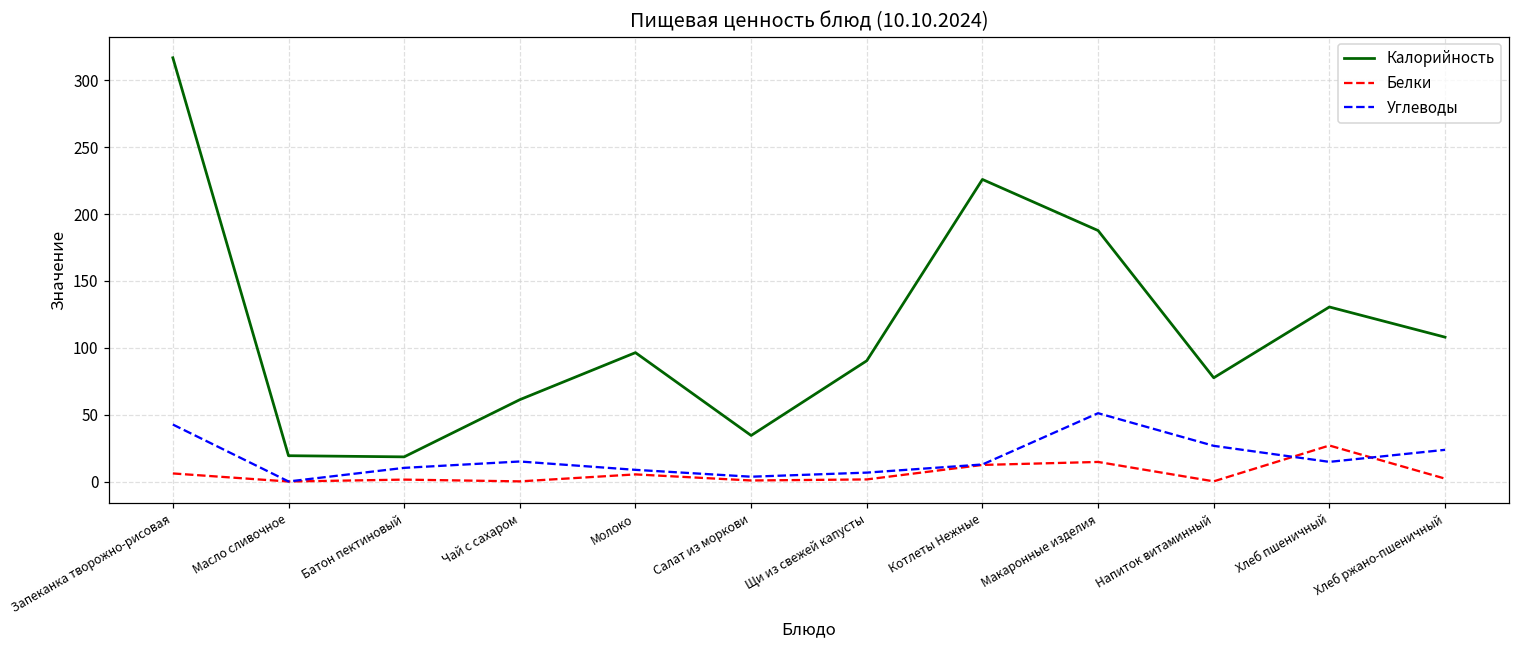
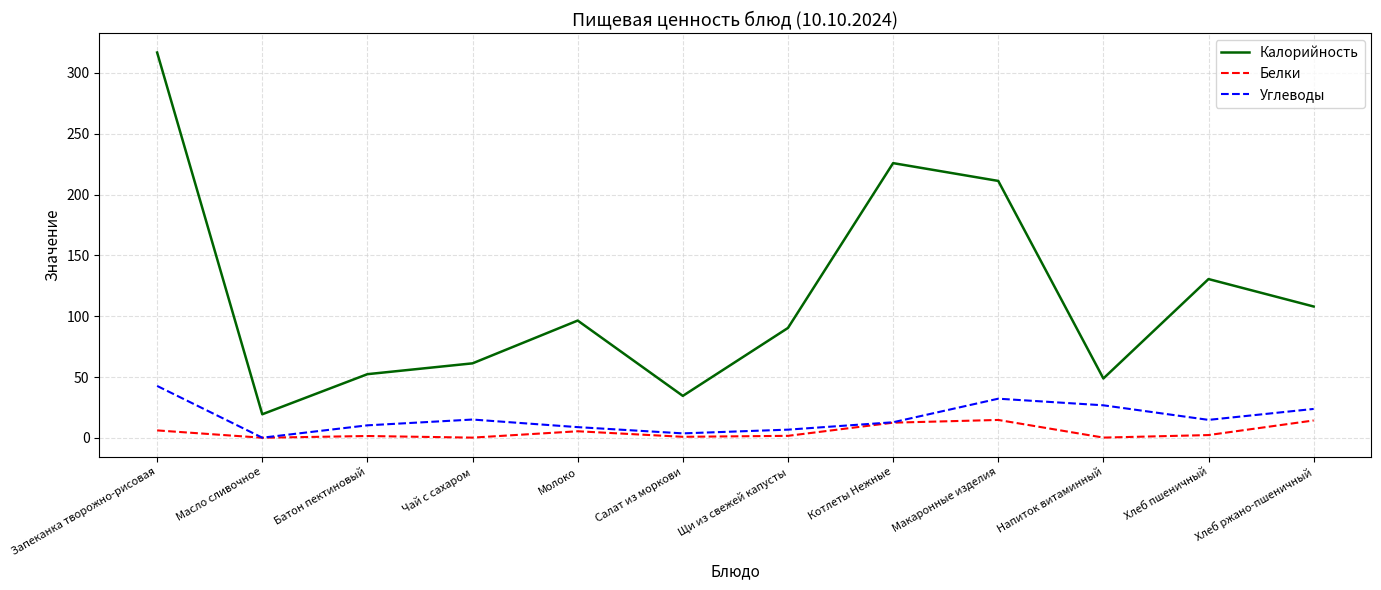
Калорийность, Батон пектиновый: 19 -> 52
Калорийность, Макаронные изделия: 188 -> 211
Углеводы, Макаронные изделия: 51 -> 32
Калорийность, Напиток витаминный: 78 -> 49
Белки, Хлеб пшеничный: 27 -> 2
Белки, Хлеб ржано-пшеничный: 2 -> 14
